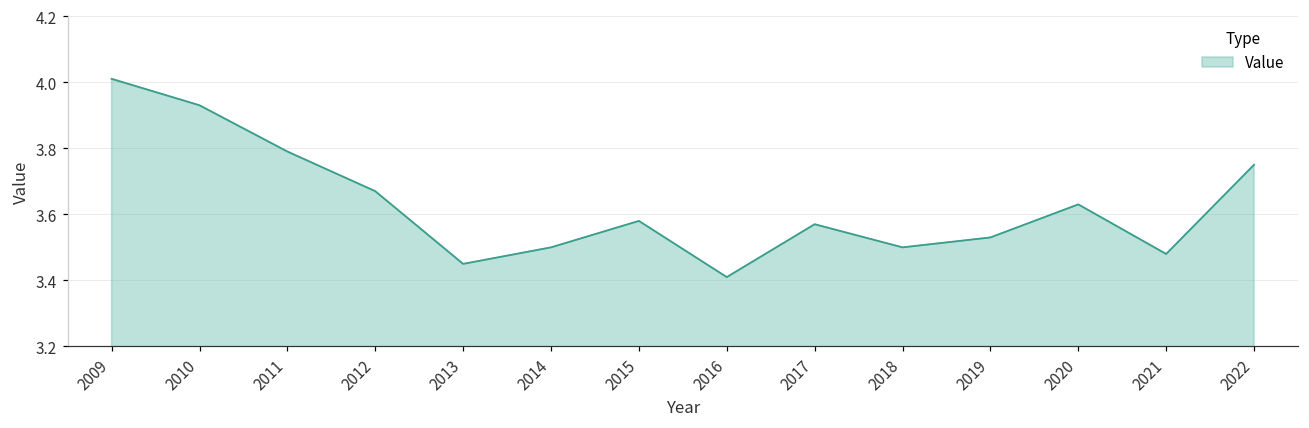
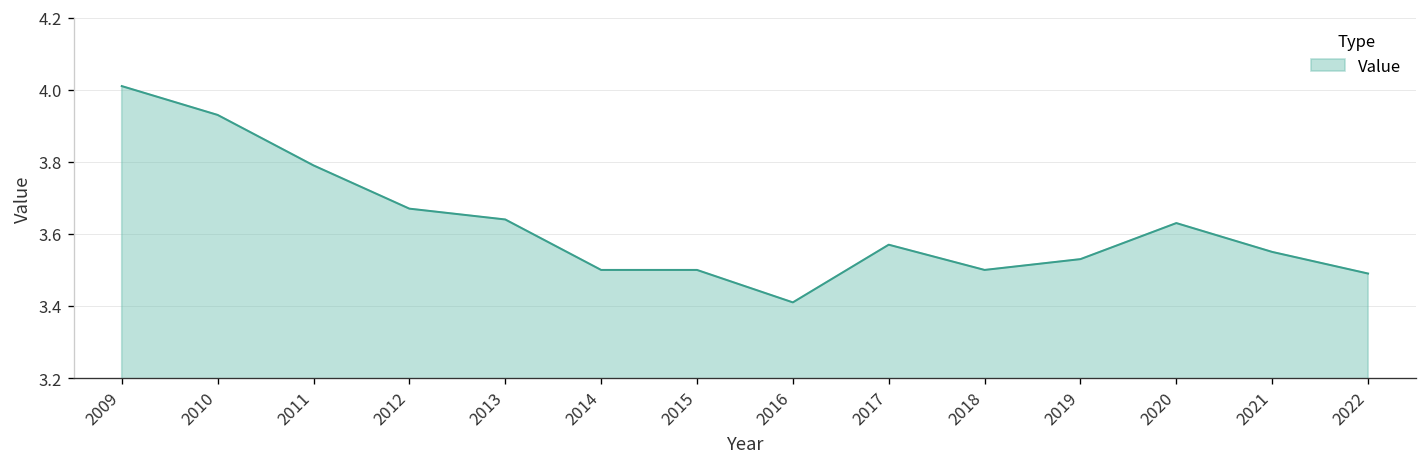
2013: 3.45 -> 3.64
2015: 3.58 -> 3.50
2021: 3.48 -> 3.55
2022: 3.75 -> 3.49
